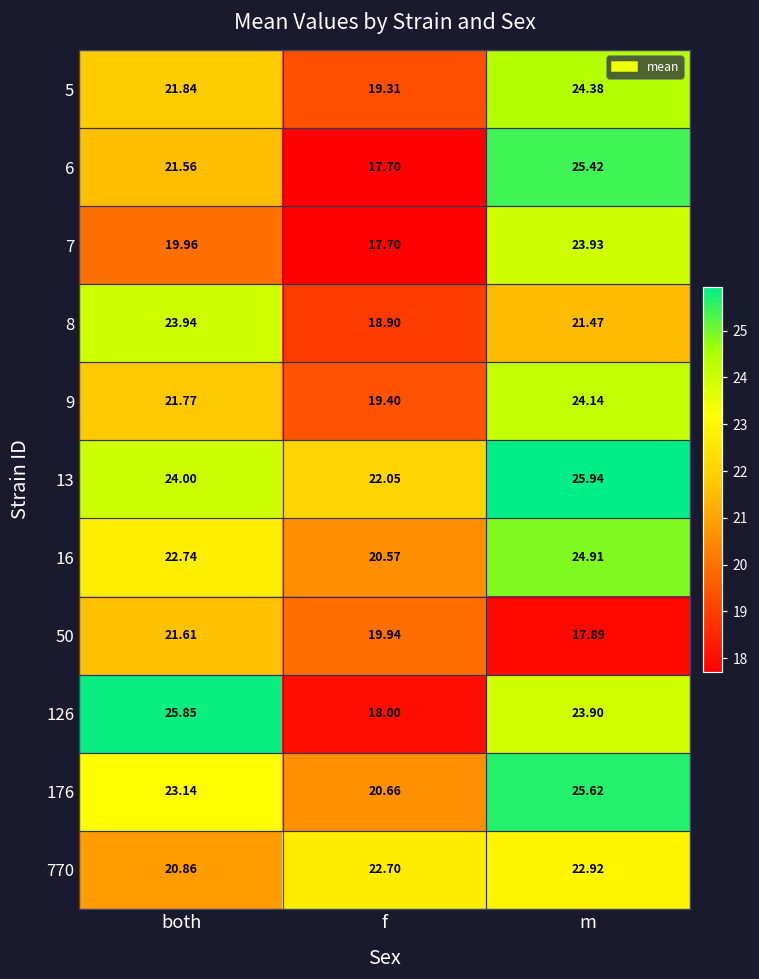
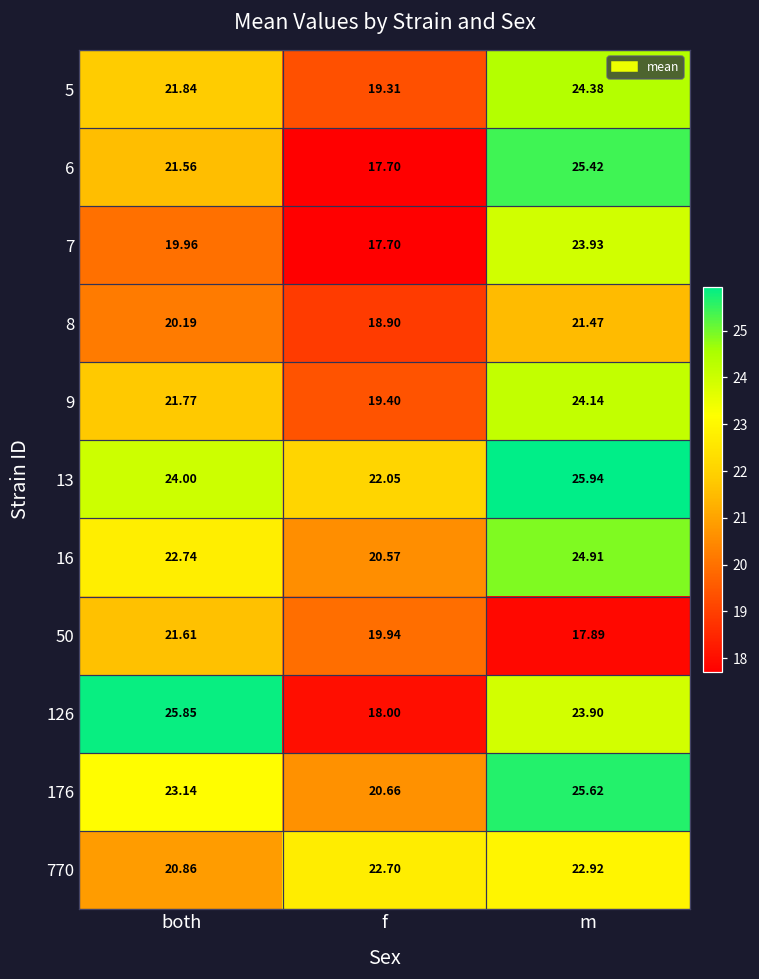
8, both: 23.94 -> 20.19
